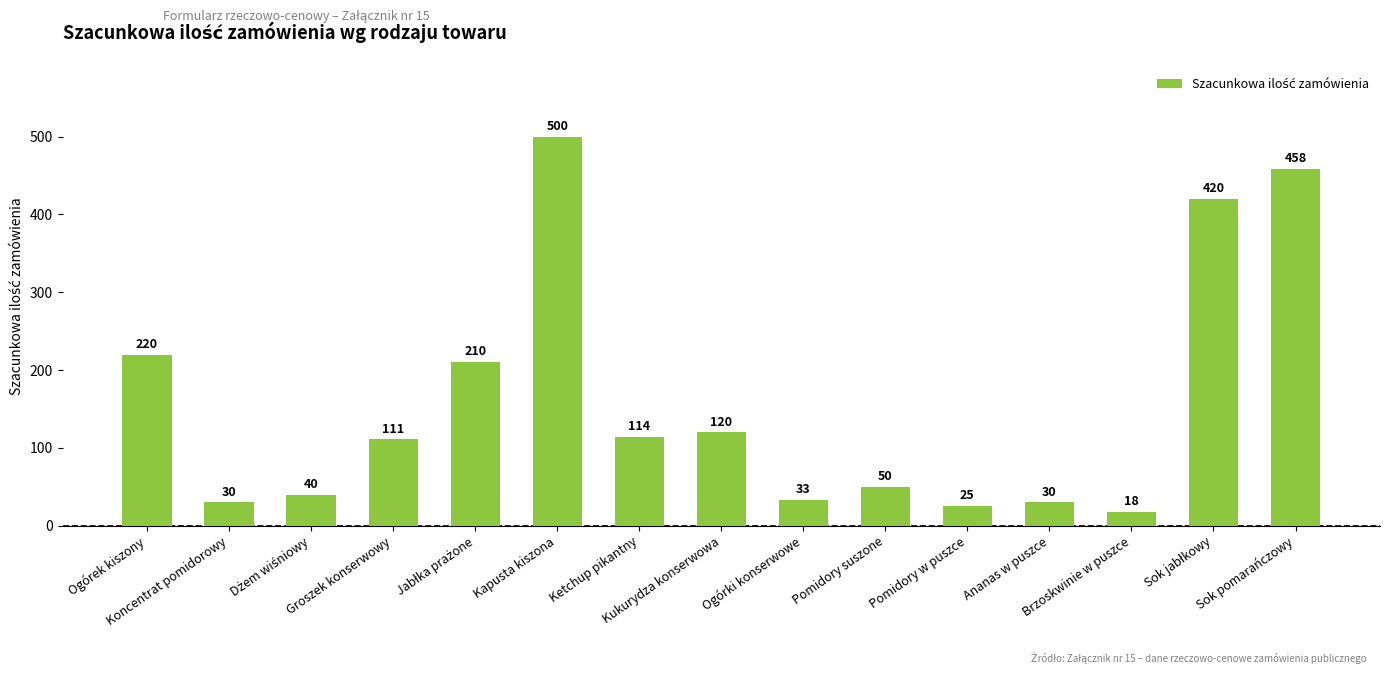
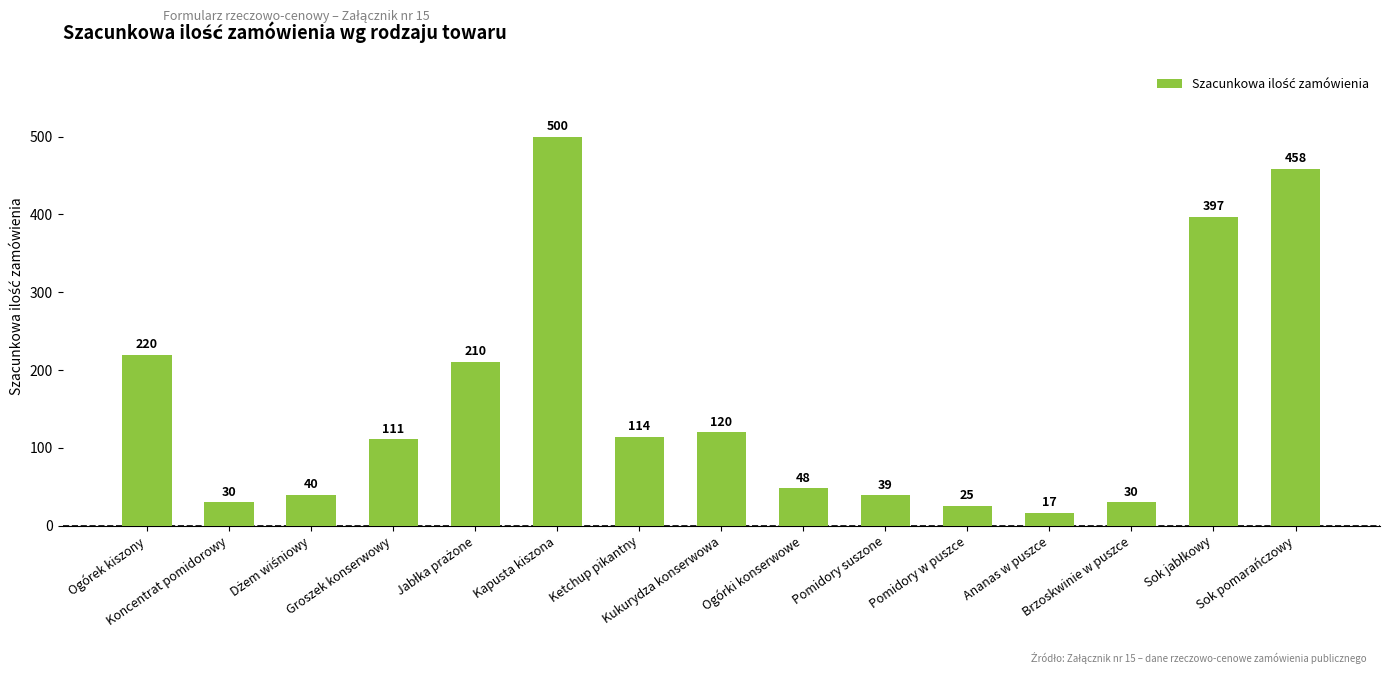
Ogórki konserwowe: 33 -> 48
Pomidory suszone: 50 -> 39
Ananas w puszce: 30 -> 17
Brzoskwinie w puszce: 18 -> 30
Sok jabłkowy: 420 -> 397
